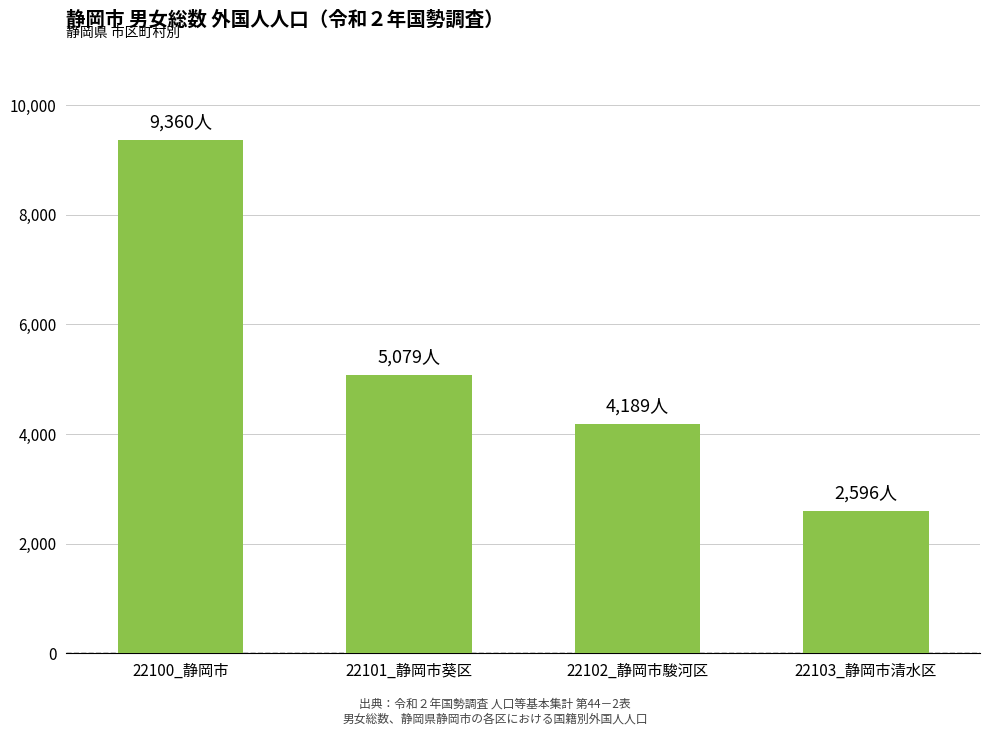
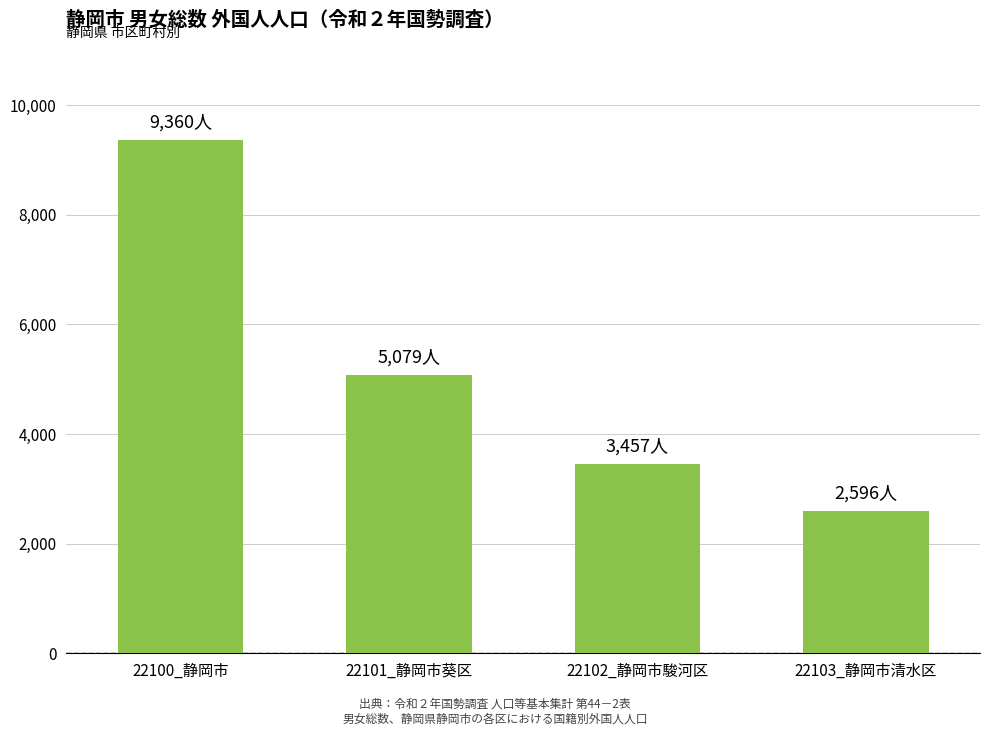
22102_静岡市駿河区: 4,189人 -> 3,457人
